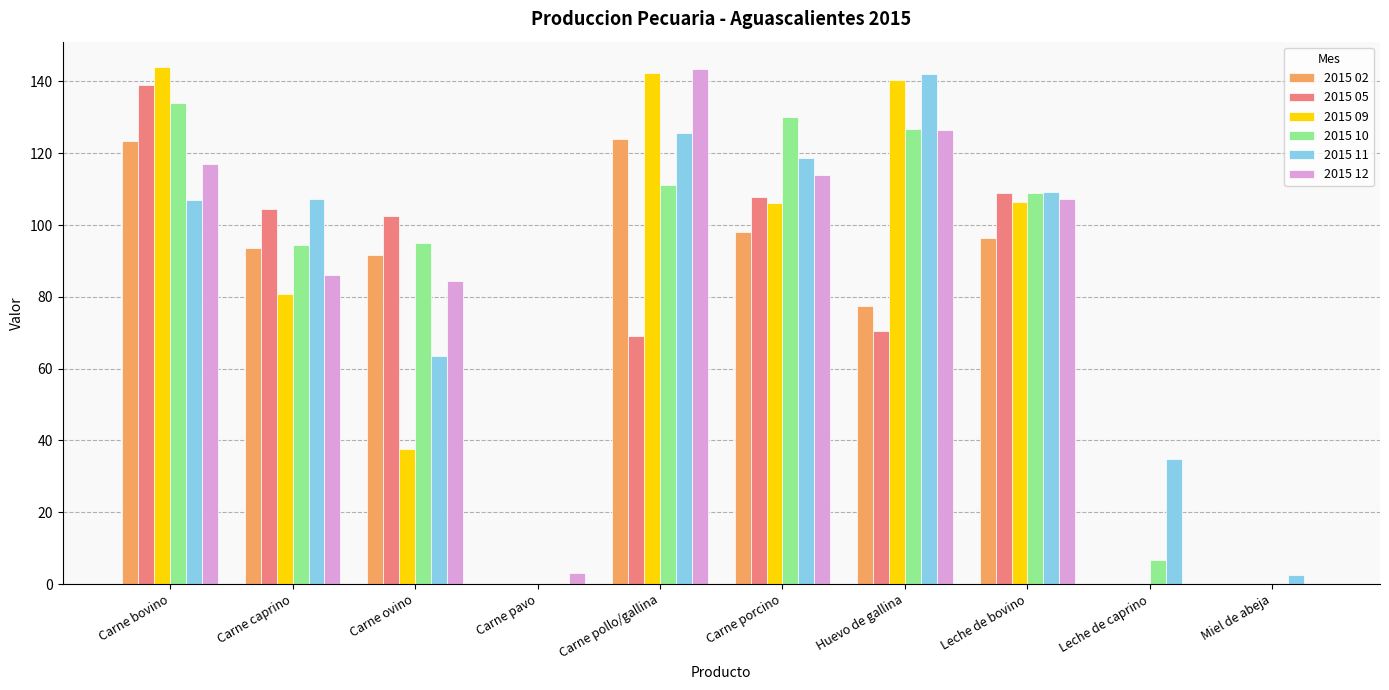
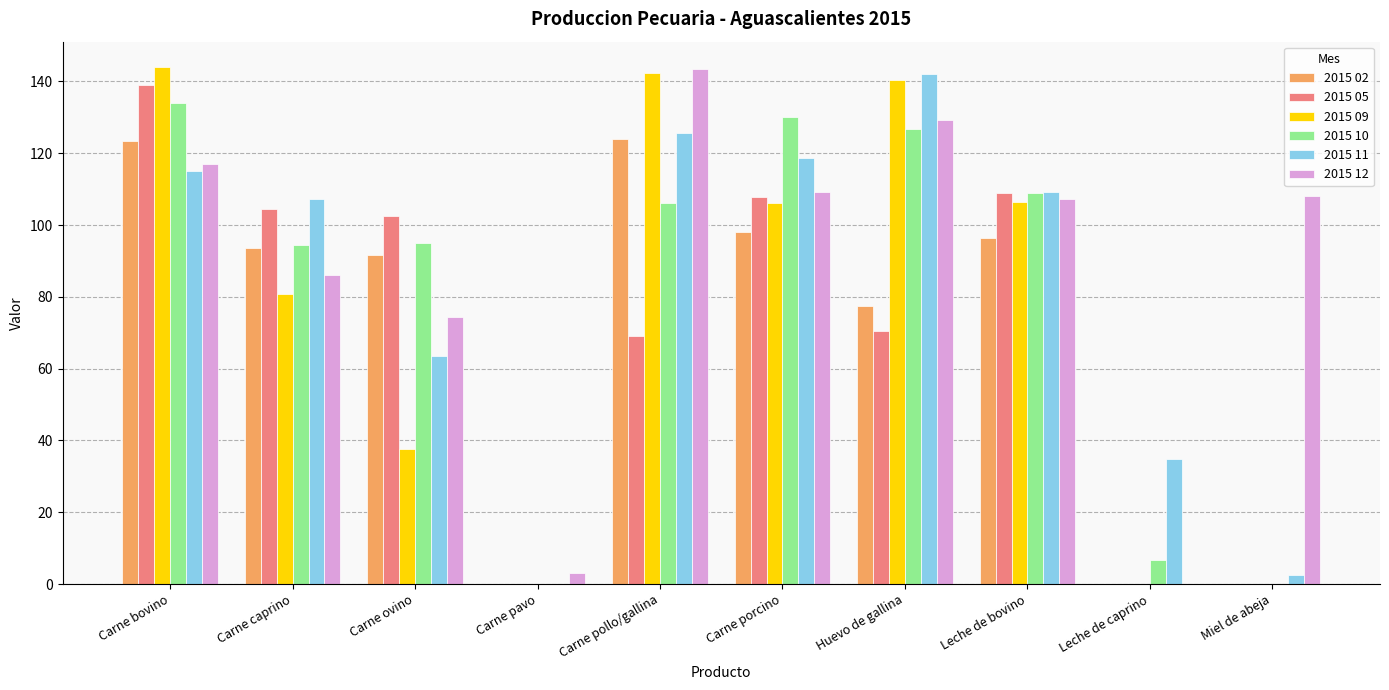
2015 11, Carne bovino: 107 -> 115
2015 12, Carne ovino: 84 -> 74
2015 10, Carne pollo/gallina: 111 -> 106
2015 12, Carne porcino: 114 -> 109
2015 12, Huevo de gallina: 126 -> 129
2015 12, Miel de abeja: 0 -> 108
